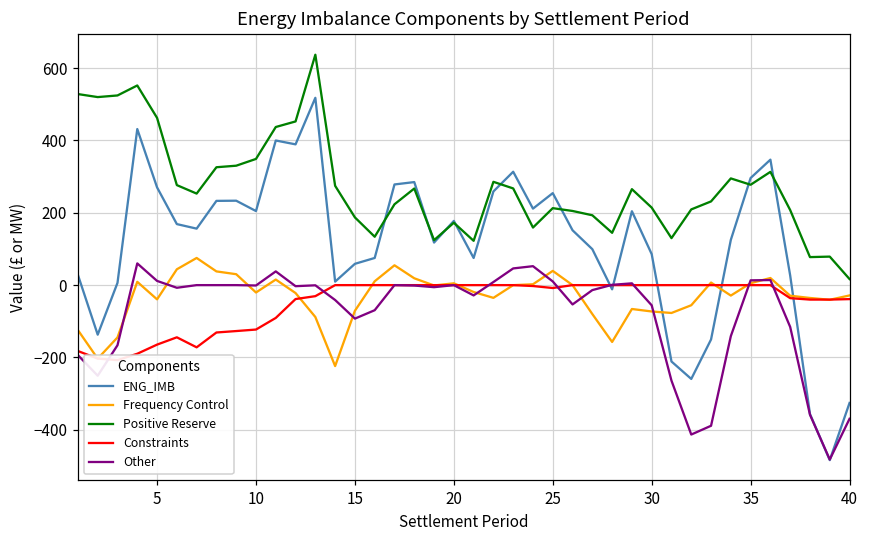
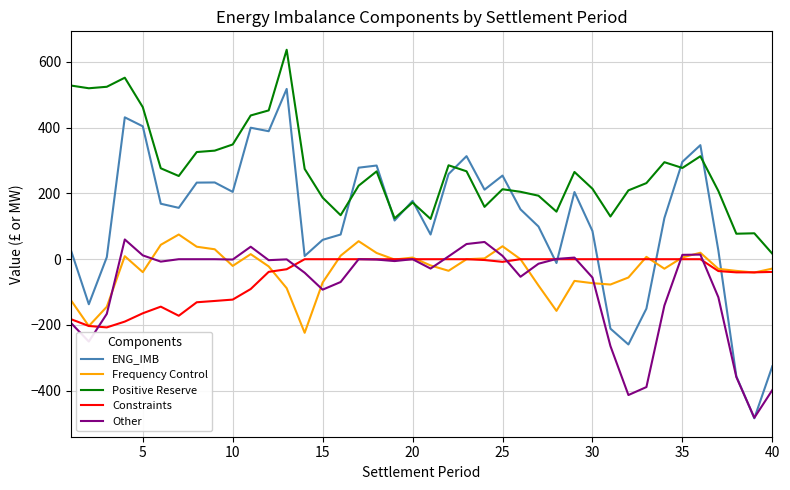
ENG_IMB, 5: 270 -> 400
Other, 40: -370 -> -400
